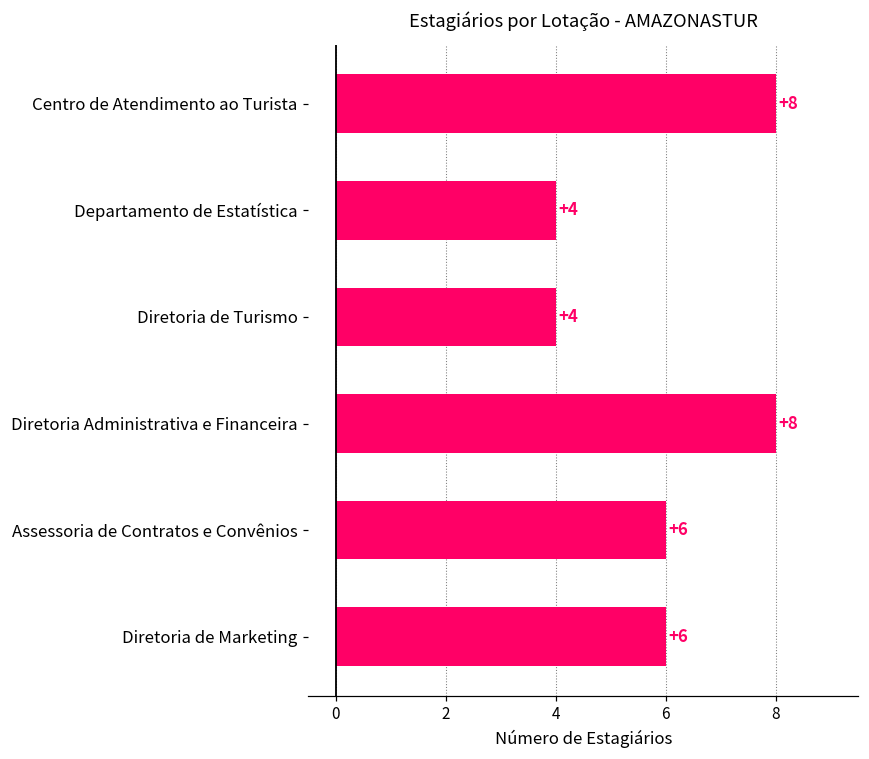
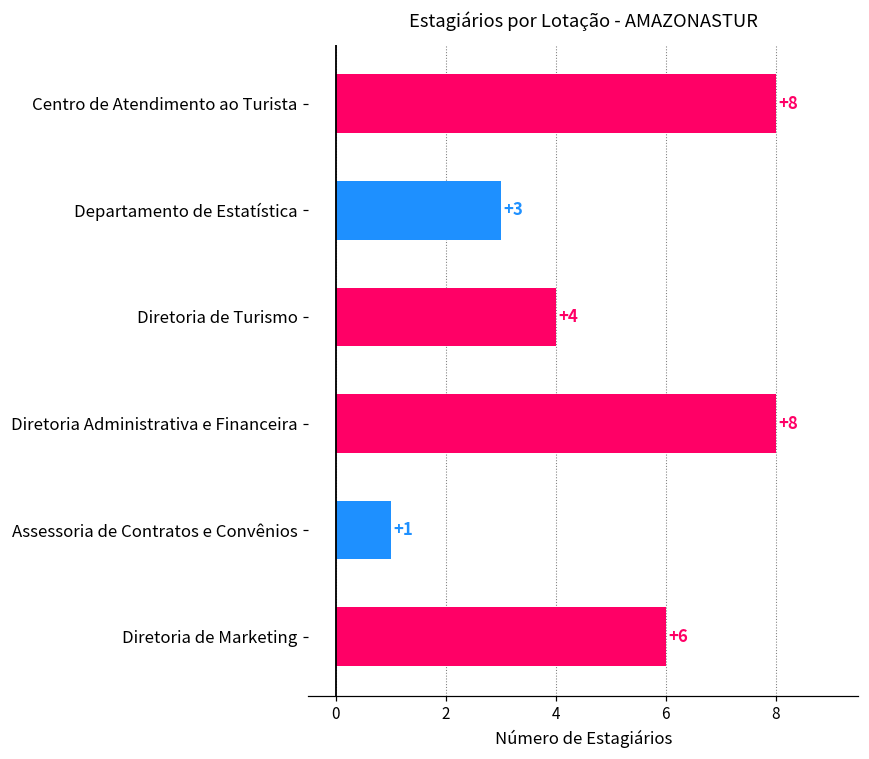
Departamento de Estatística: +4 -> +3
Assessoria de Contratos e Convênios: +6 -> +1
